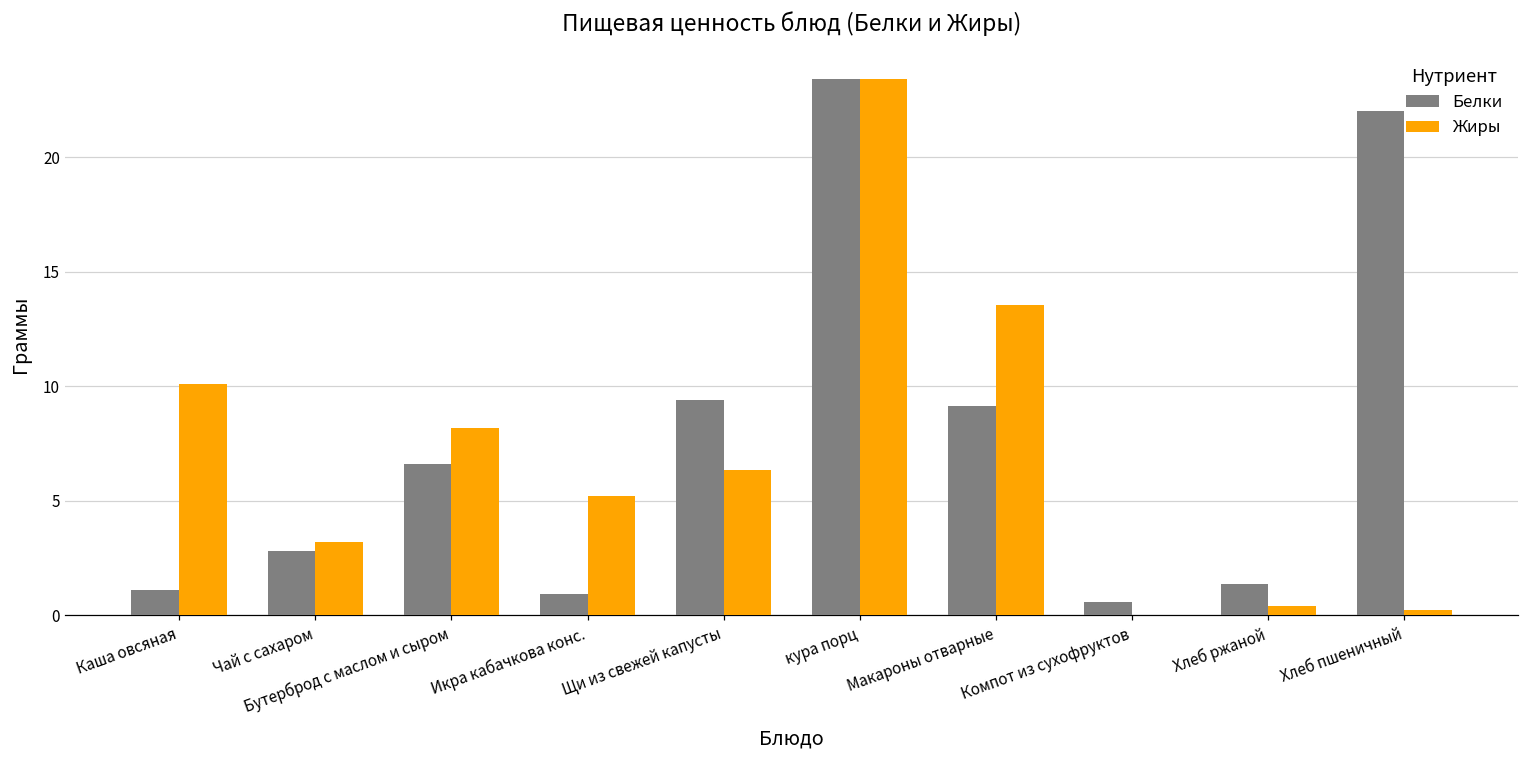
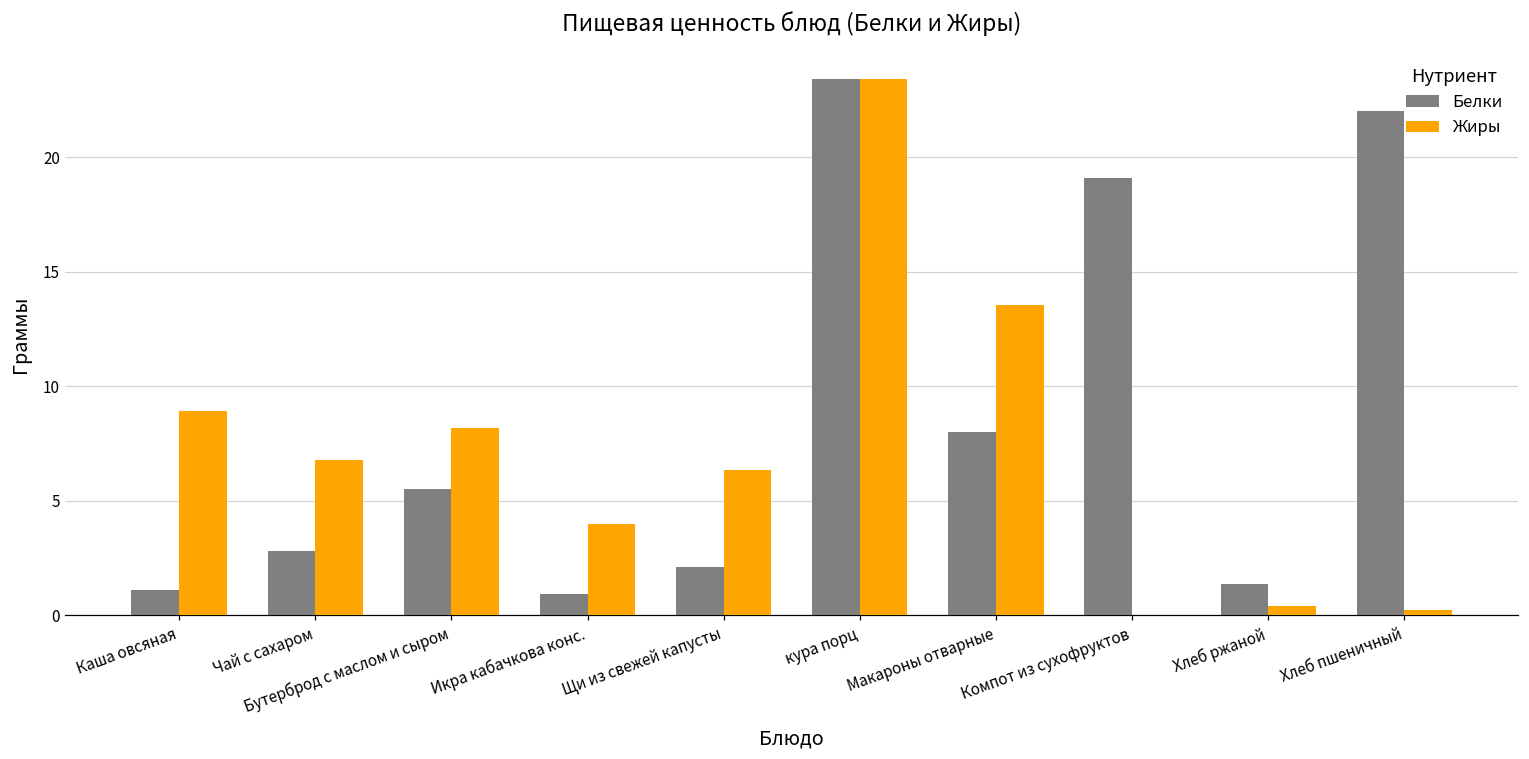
Жиры, Каша овсяная: 10.1 -> 8.9
Жиры, Чай с сахаром: 3.2 -> 6.8
Белки, Бутерброд с маслом и сыром: 6.6 -> 5.5
Жиры, Икра кабачкова конс.: 5.2 -> 4.0
Белки, Щи из свежей капусты: 9.4 -> 2.1
Белки, Макароны отварные: 9.2 -> 8.0
Белки, Компот из сухофруктов: 0.6 -> 19.1
